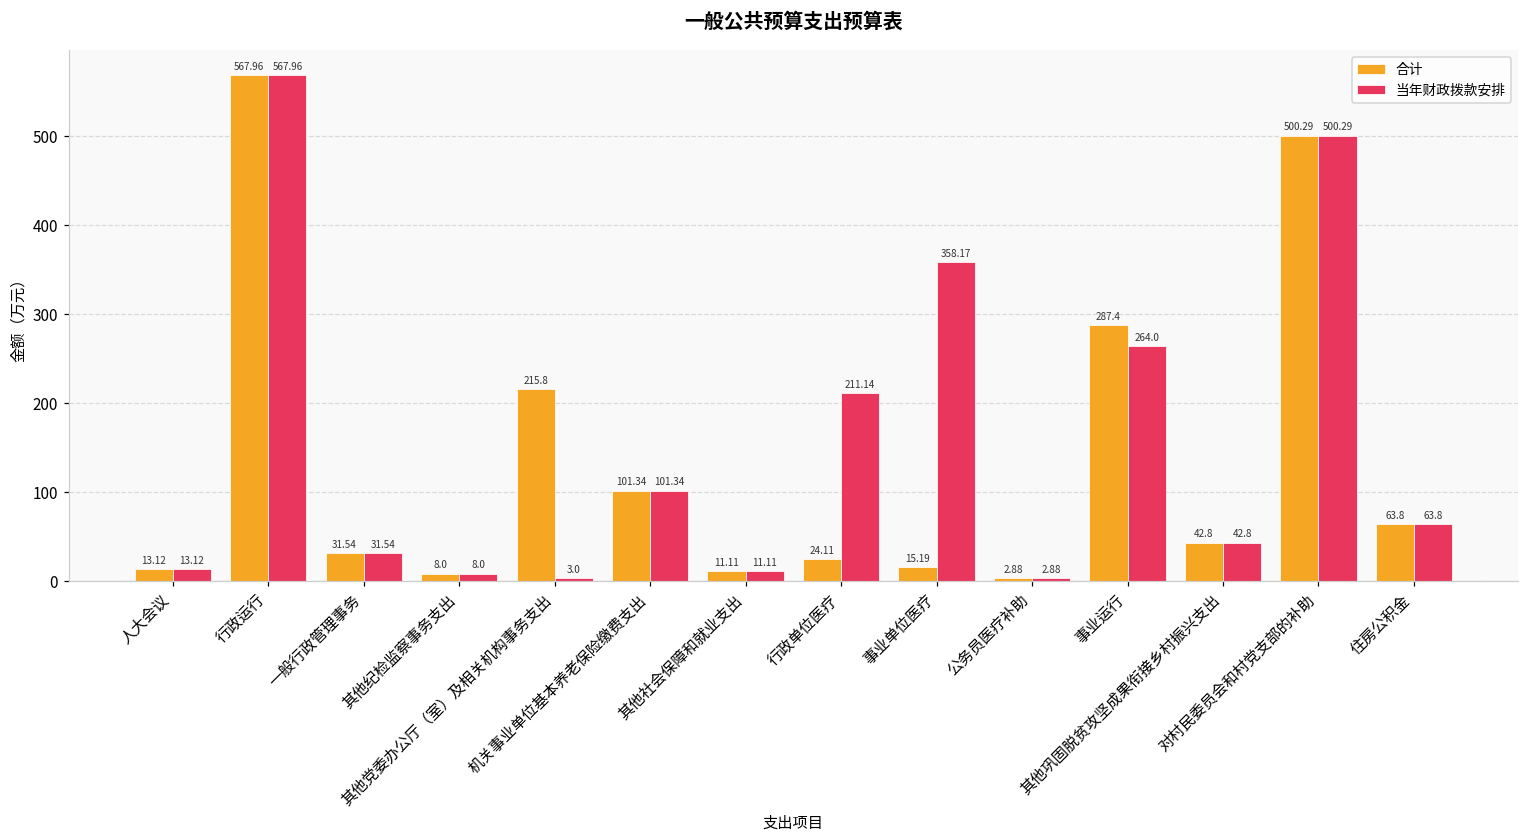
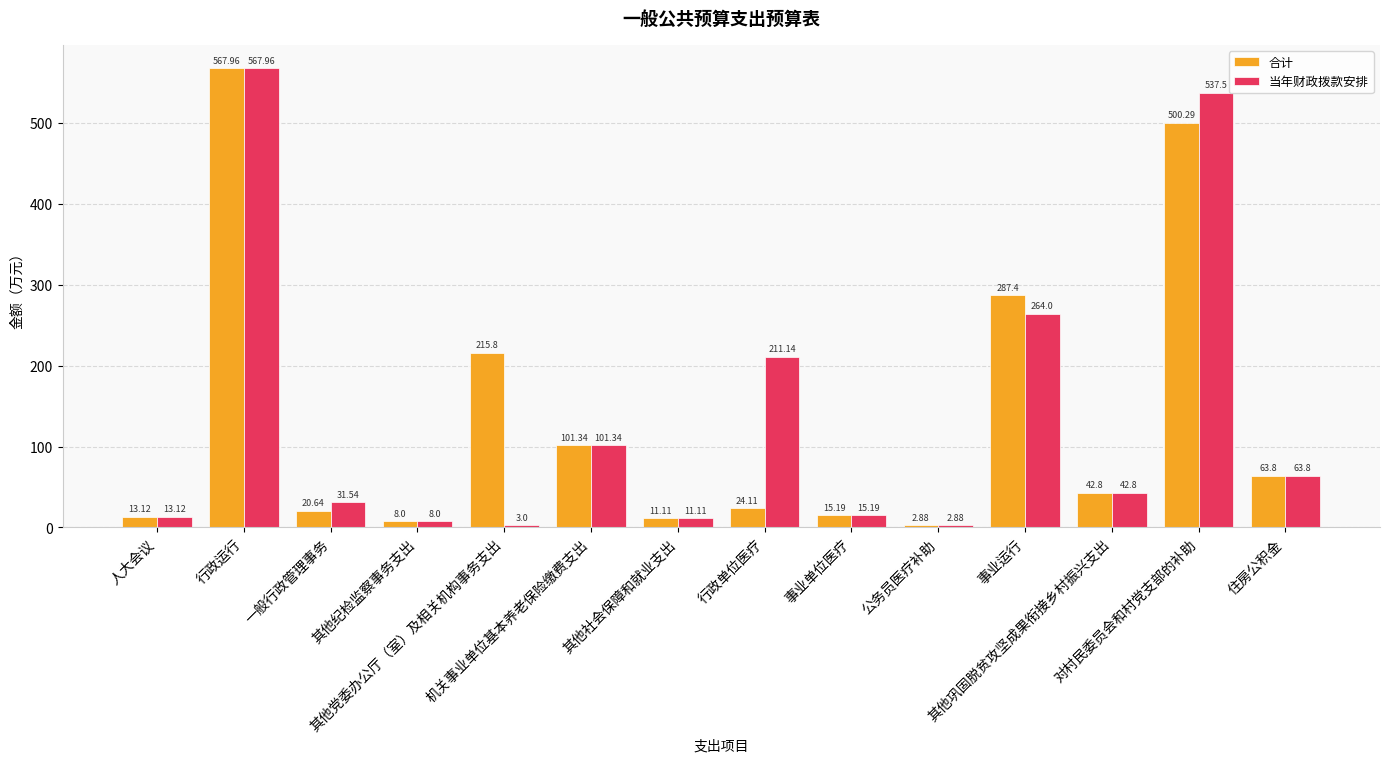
合计, 一般行政管理事务: 31.54 -> 20.64
当年财政拨款安排, 事业单位医疗: 358.17 -> 15.19
当年财政拨款安排, 对村民委员会和村党支部的补助: 500.29 -> 537.5
